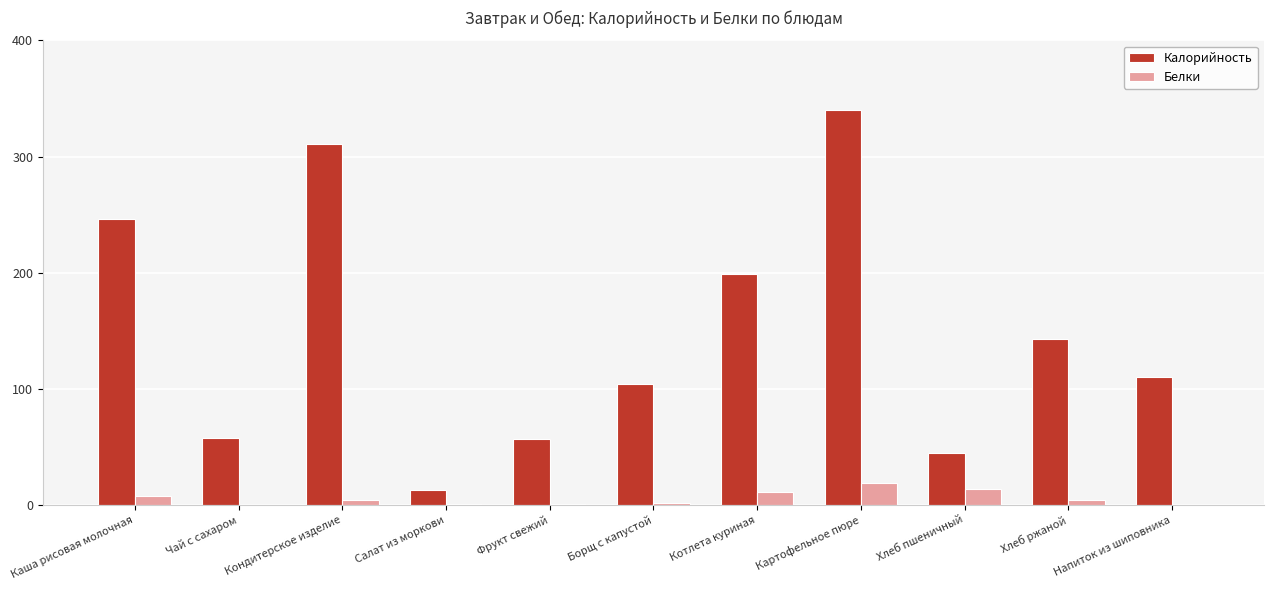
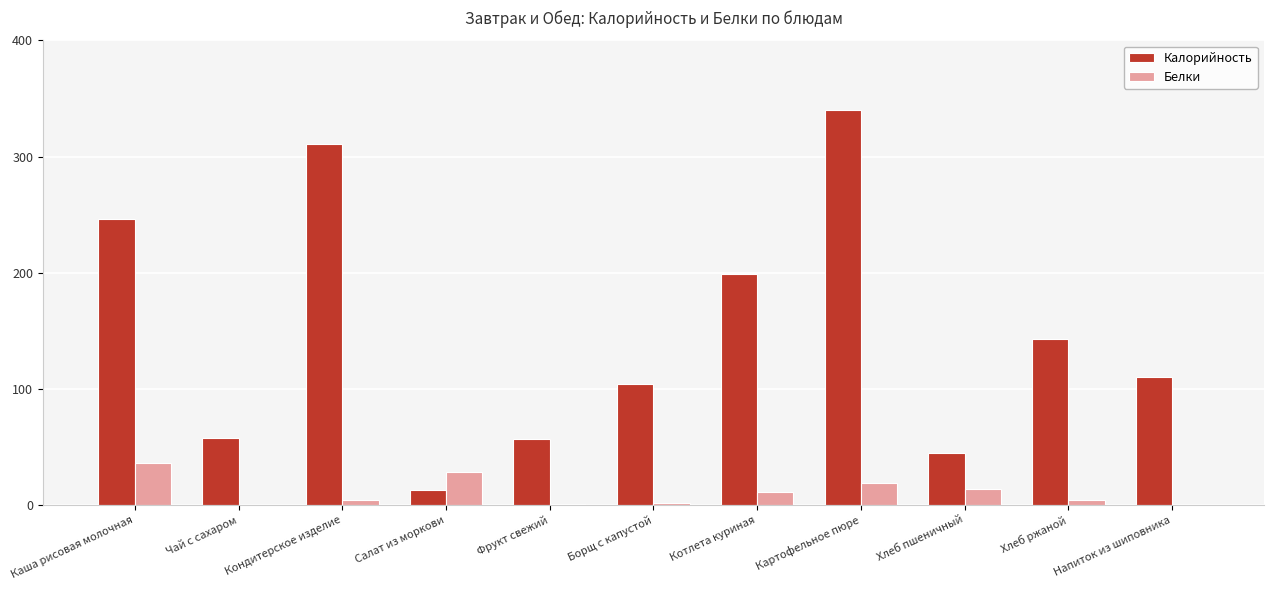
Белки, Каша рисовая молочная: 8 -> 36
Белки, Салат из моркови: 1 -> 28
